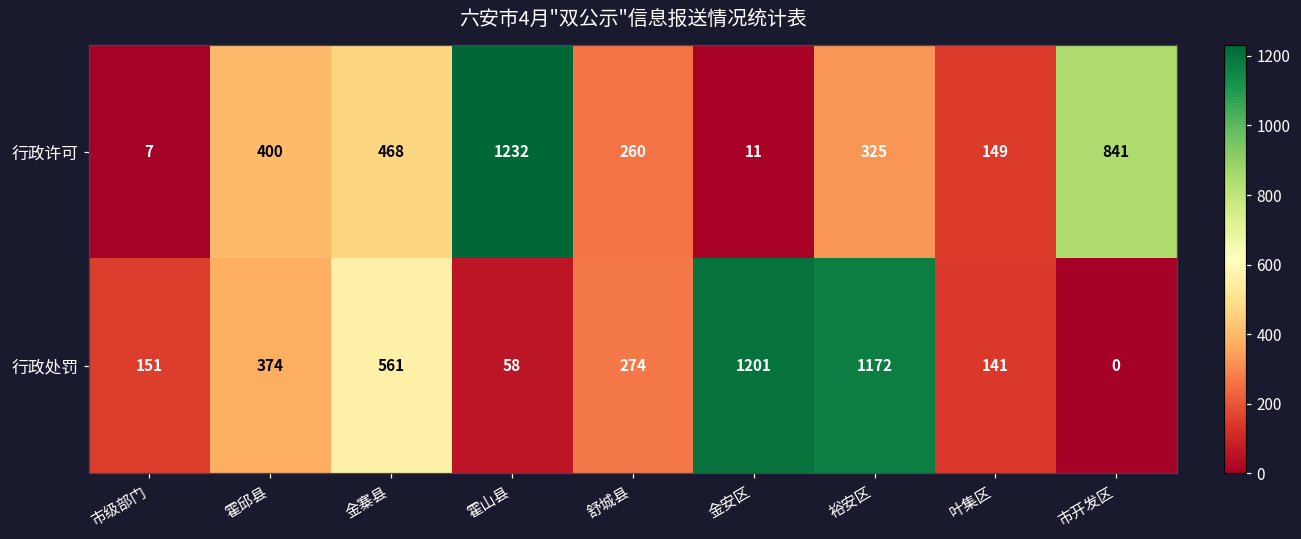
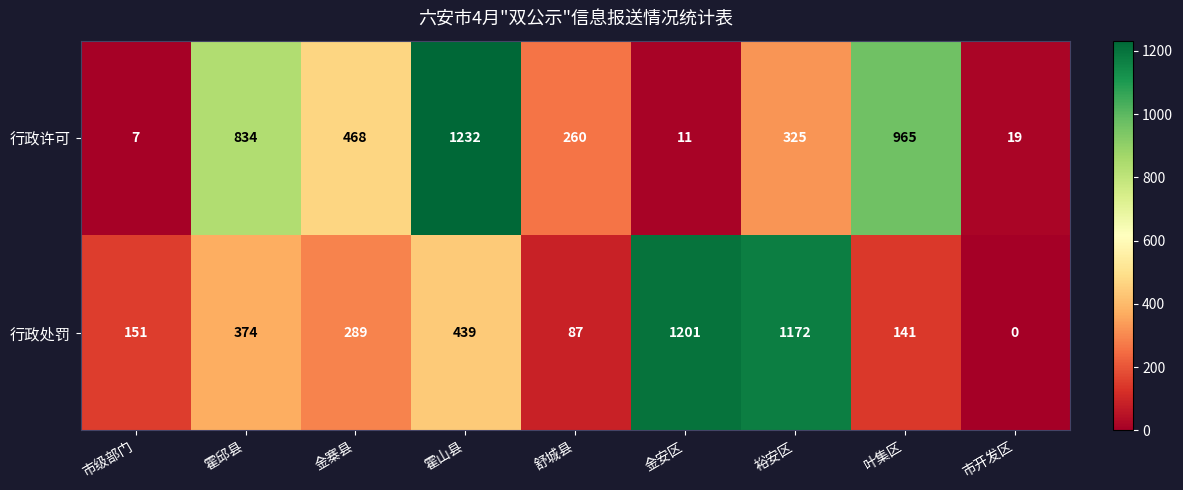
行政许可, 霍邱县: 400 -> 834
行政许可, 叶集区: 149 -> 965
行政许可, 市开发区: 841 -> 19
行政处罚, 金寨县: 561 -> 289
行政处罚, 霍山县: 58 -> 439
行政处罚, 舒城县: 274 -> 87
